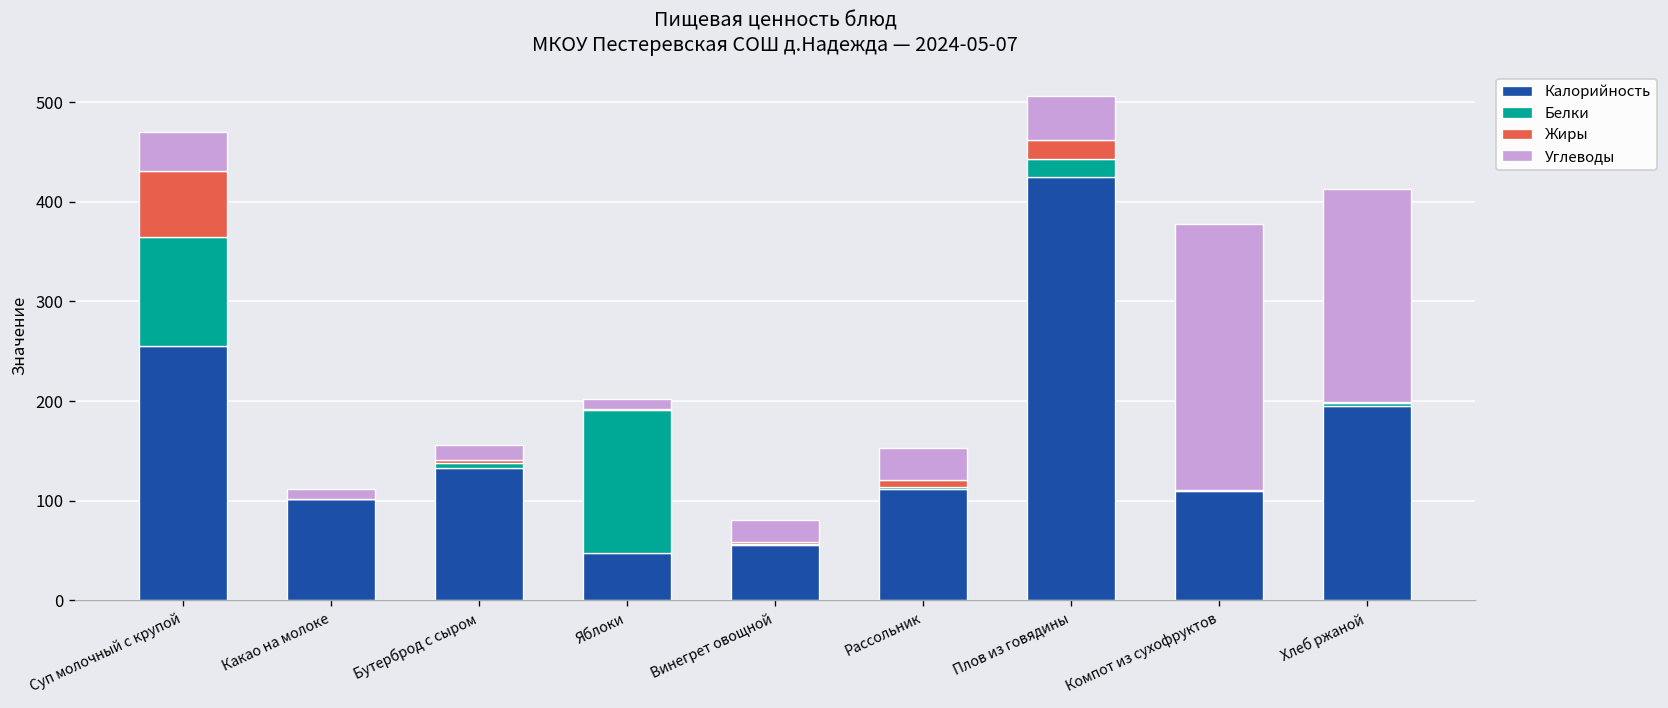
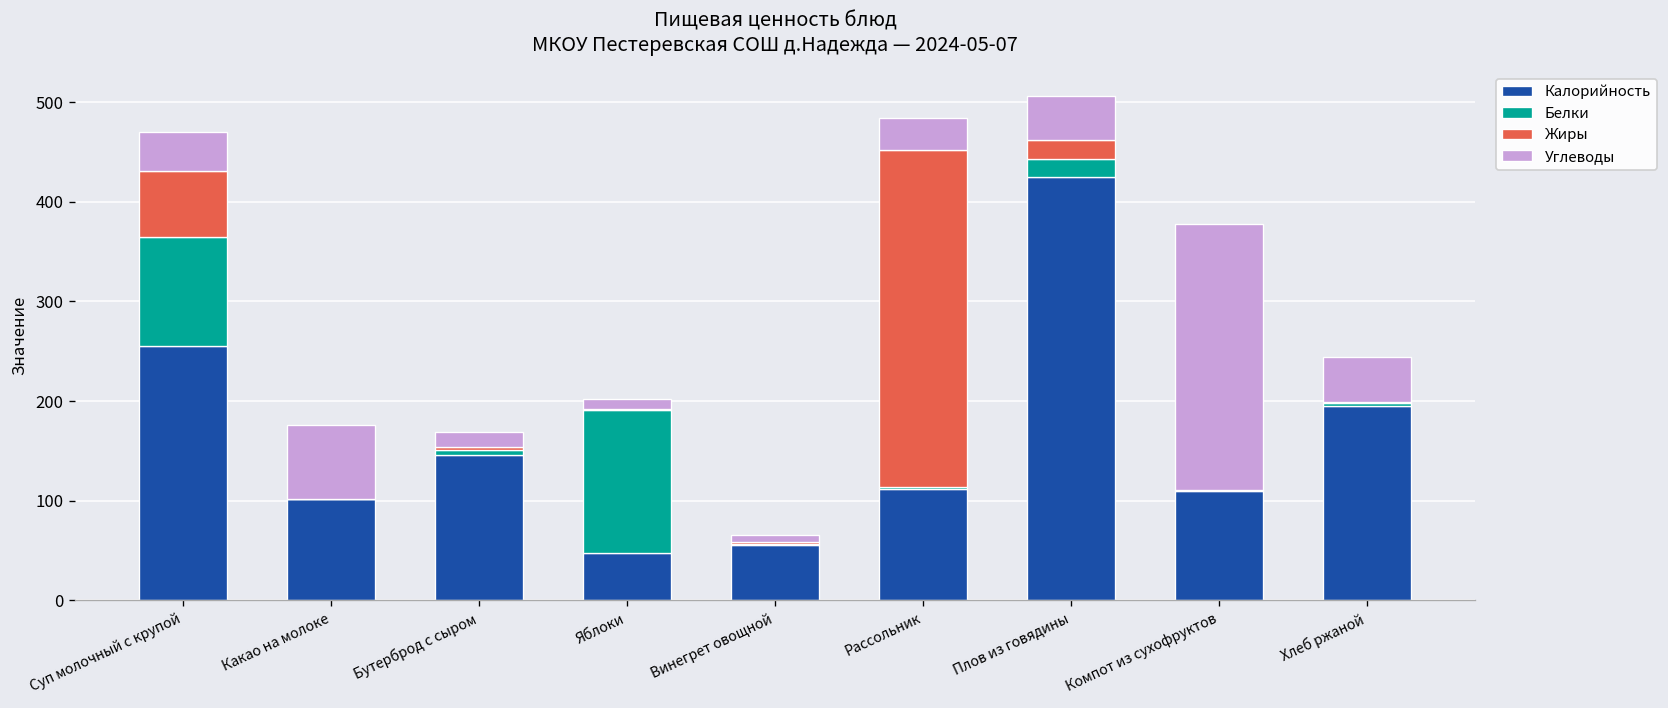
Углеводы, Какао на молоке: 10 -> 70
Калорийность, Бутерброд с сыром: 130 -> 150
Углеводы, Винегрет овощной: 20 -> 10
Жиры, Рассольник: 10 -> 340
Углеводы, Хлеб ржаной: 210 -> 50
